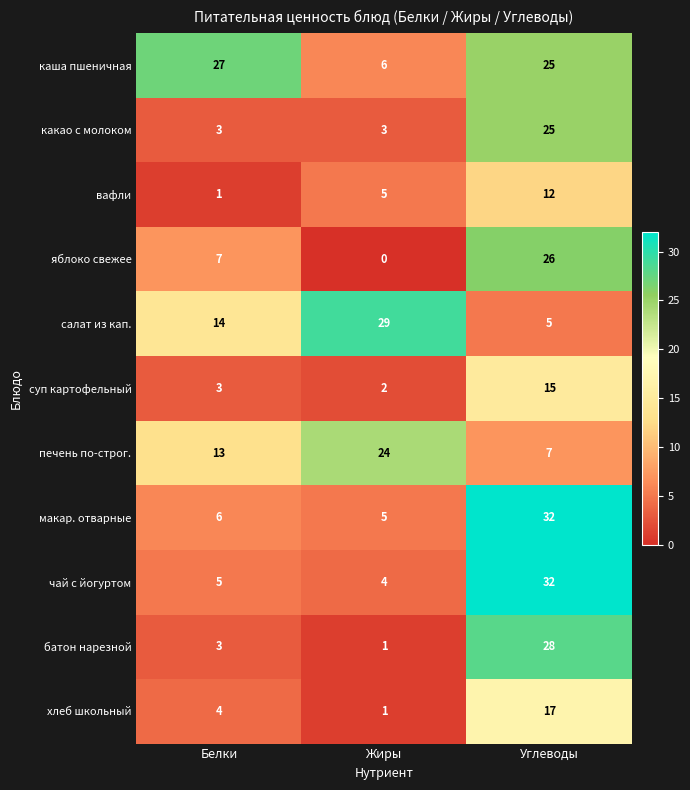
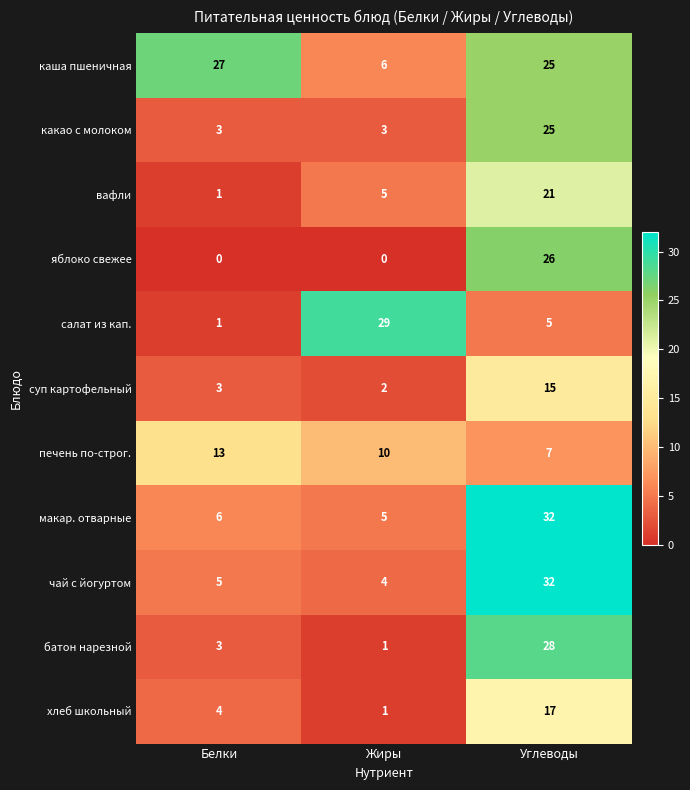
вафли, Углеводы: 12 -> 21
яблоко свежее, Белки: 7 -> 0
салат из кап., Белки: 14 -> 1
печень по-строг., Жиры: 24 -> 10
